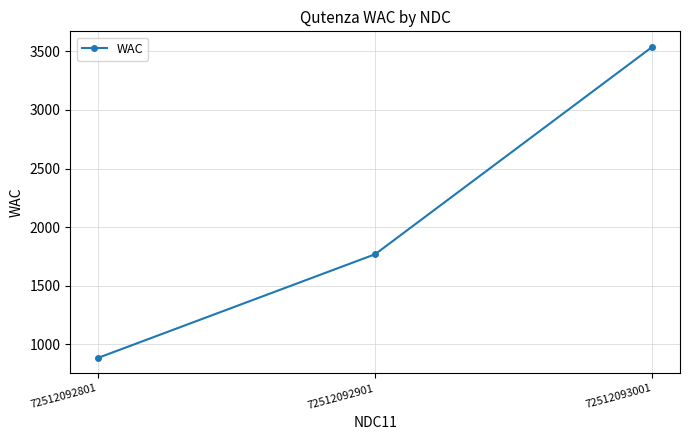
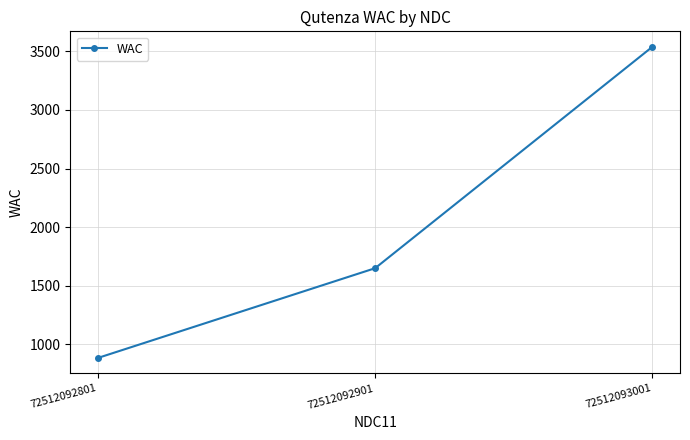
72512092901: 1770 -> 1650
